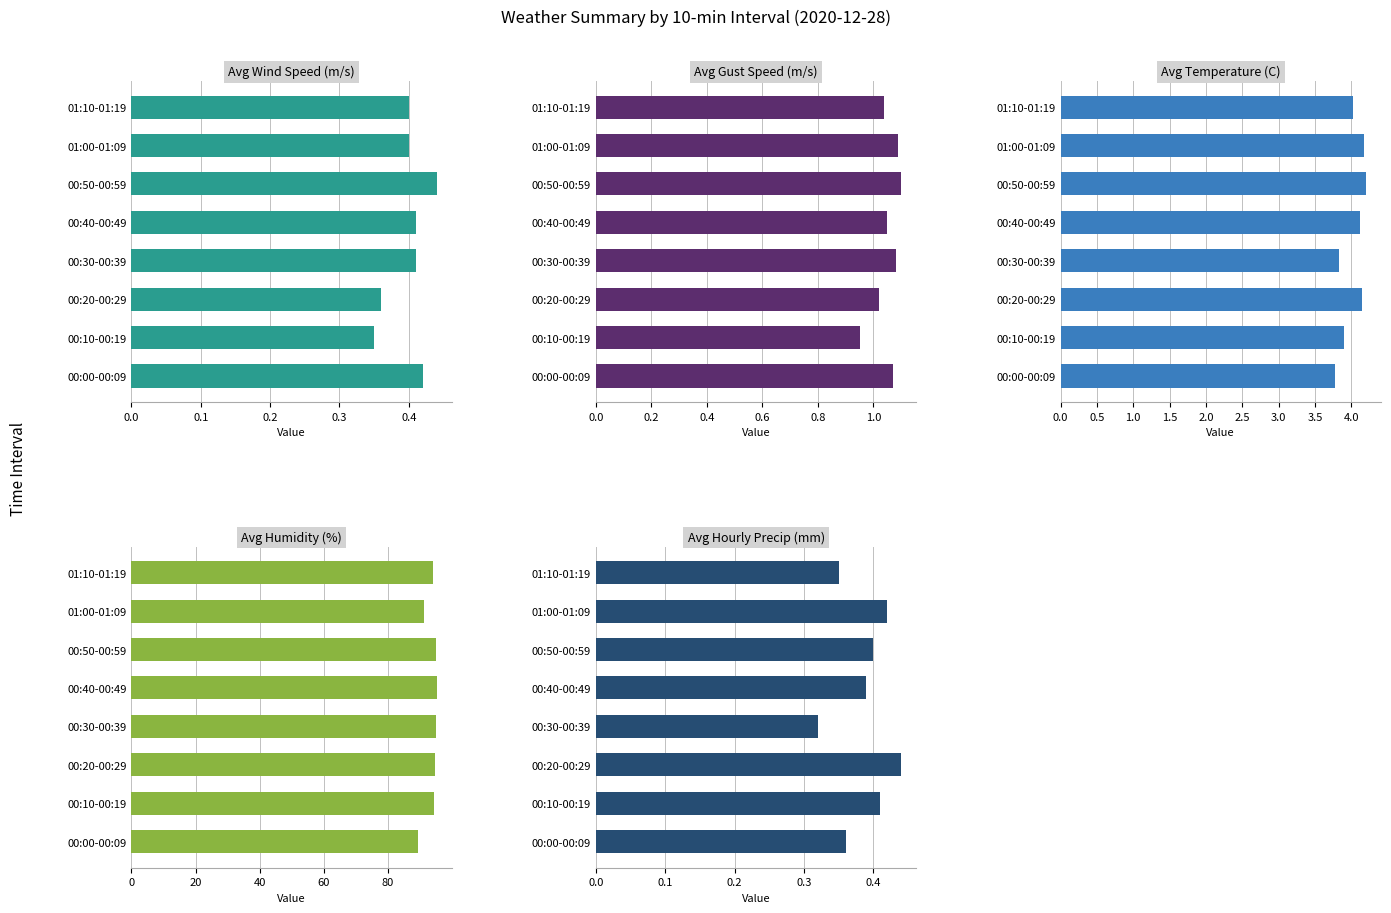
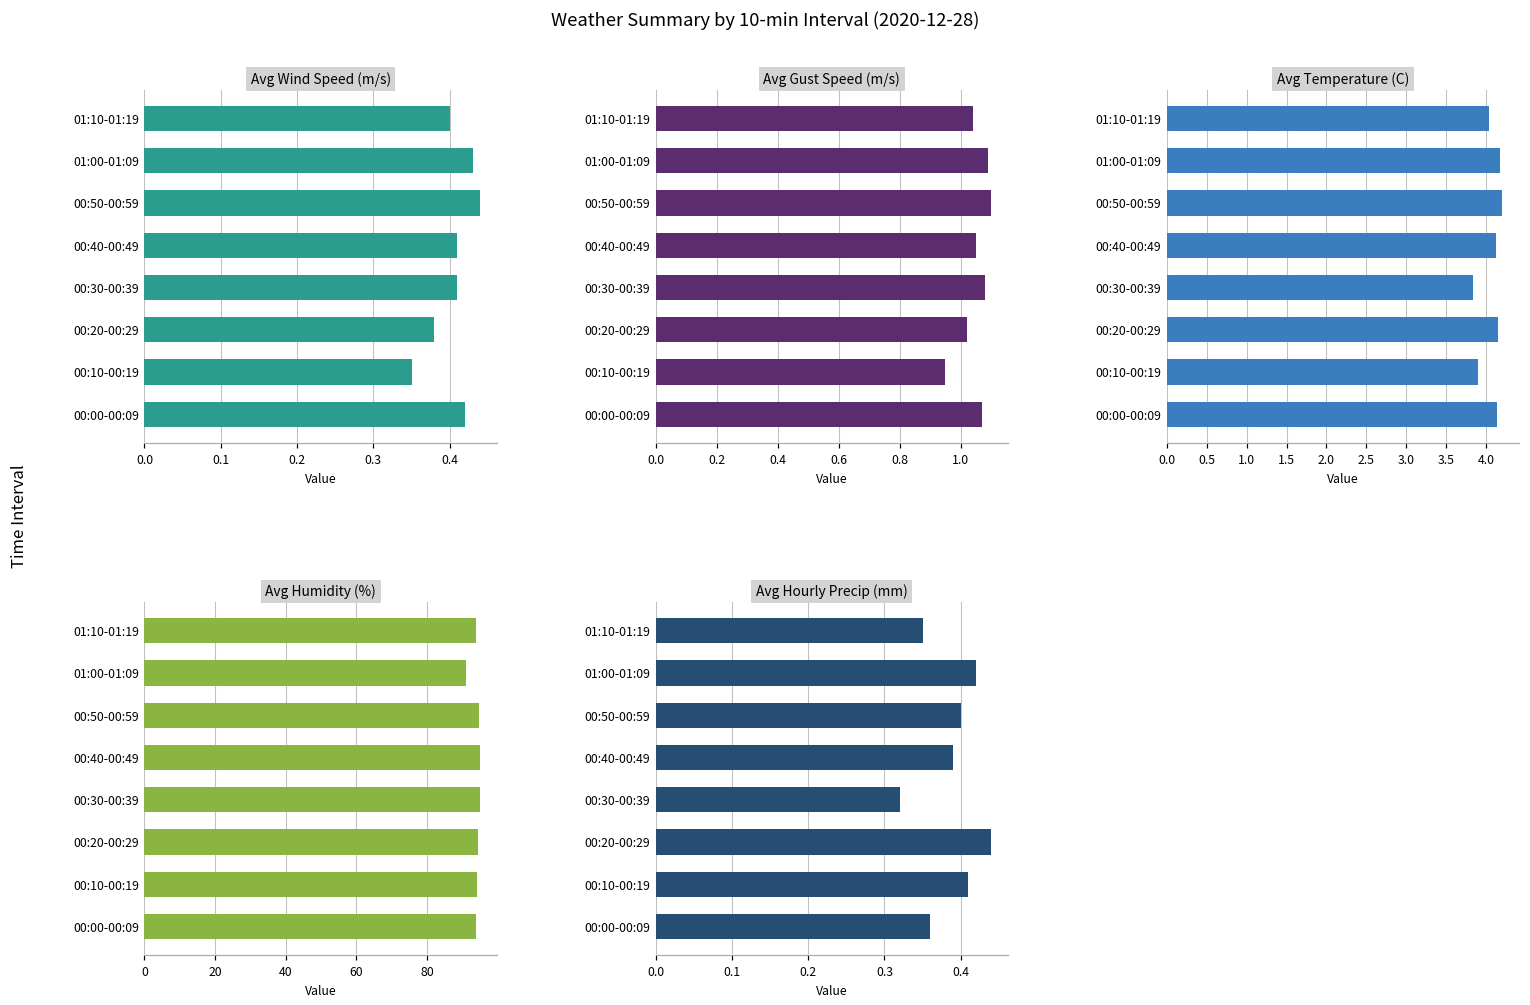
Avg Wind Speed (m/s), 01:00-01:09: 0.40 -> 0.43
Avg Wind Speed (m/s), 00:20-00:29: 0.36 -> 0.38
Avg Temperature (C), 00:00-00:09: 3.8 -> 4.1
Avg Humidity (%), 00:00-00:09: 89 -> 94
